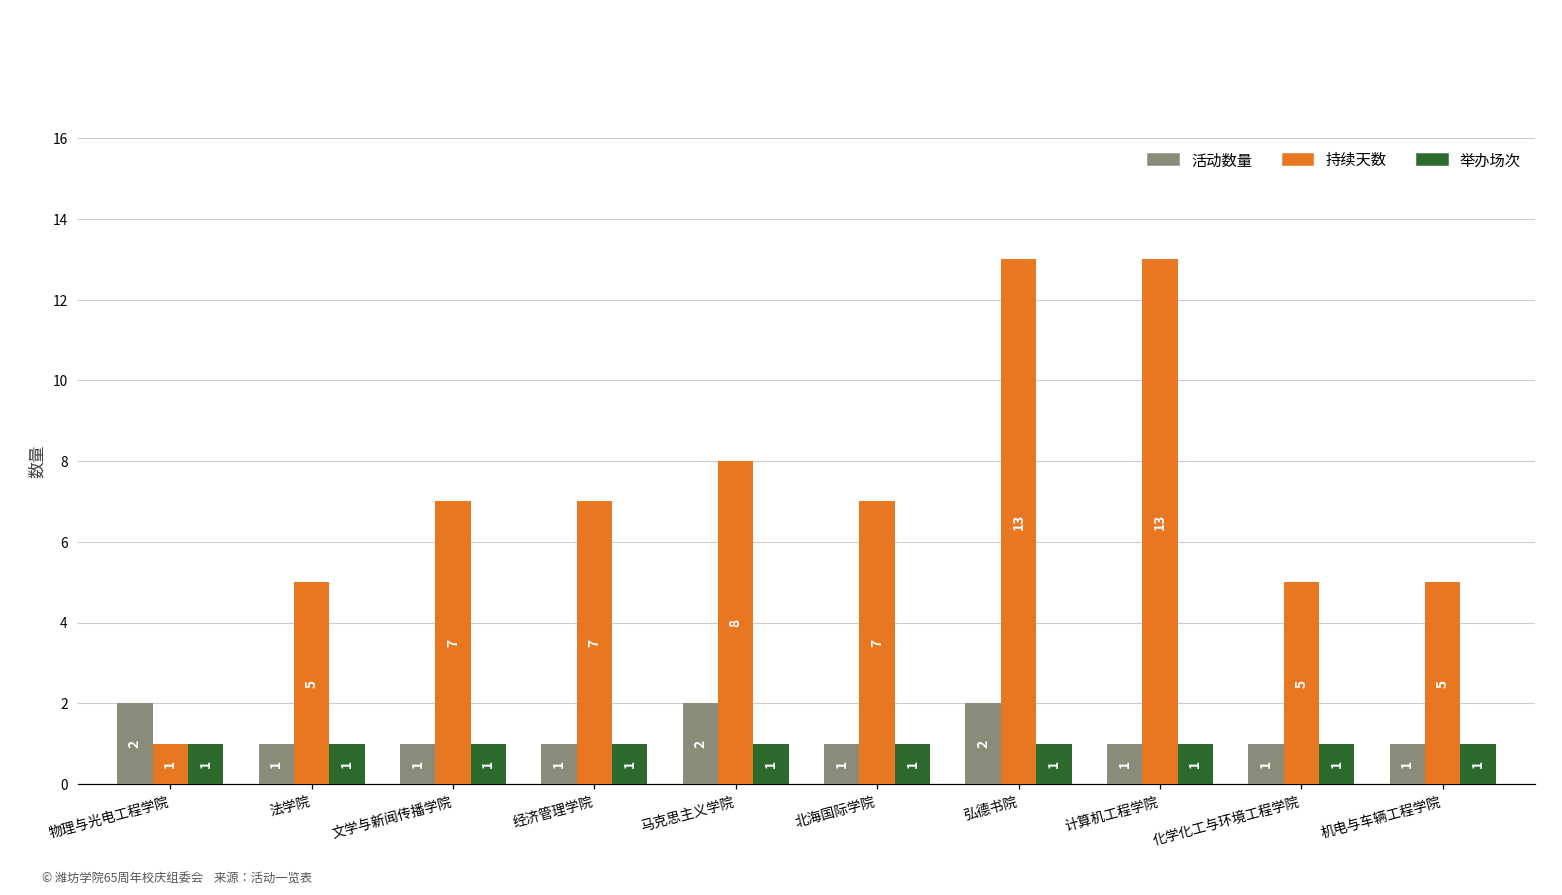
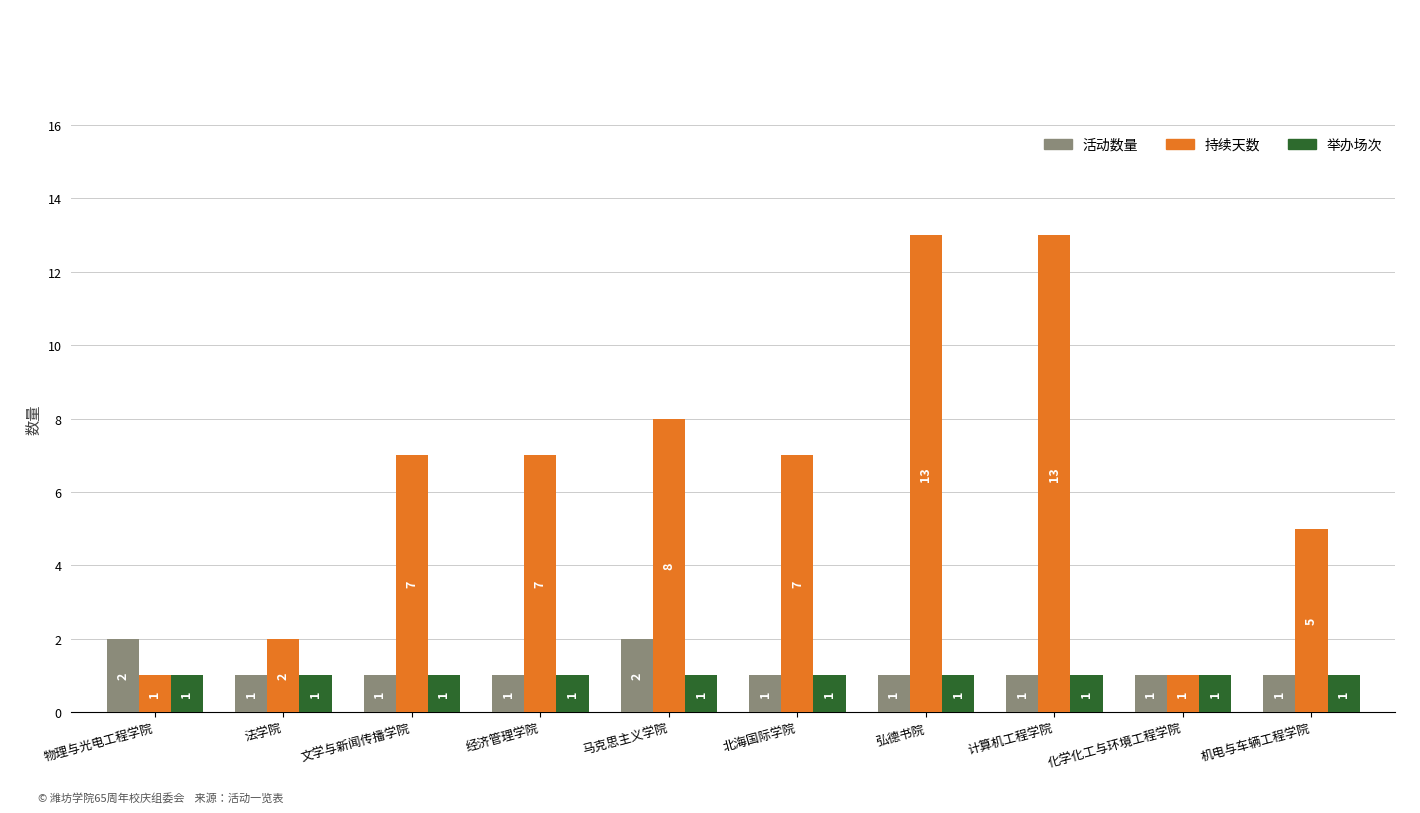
持续天数, 法学院: 5 -> 2
活动数量, 弘德书院: 2 -> 1
持续天数, 化学化工与环境工程学院: 5 -> 1
